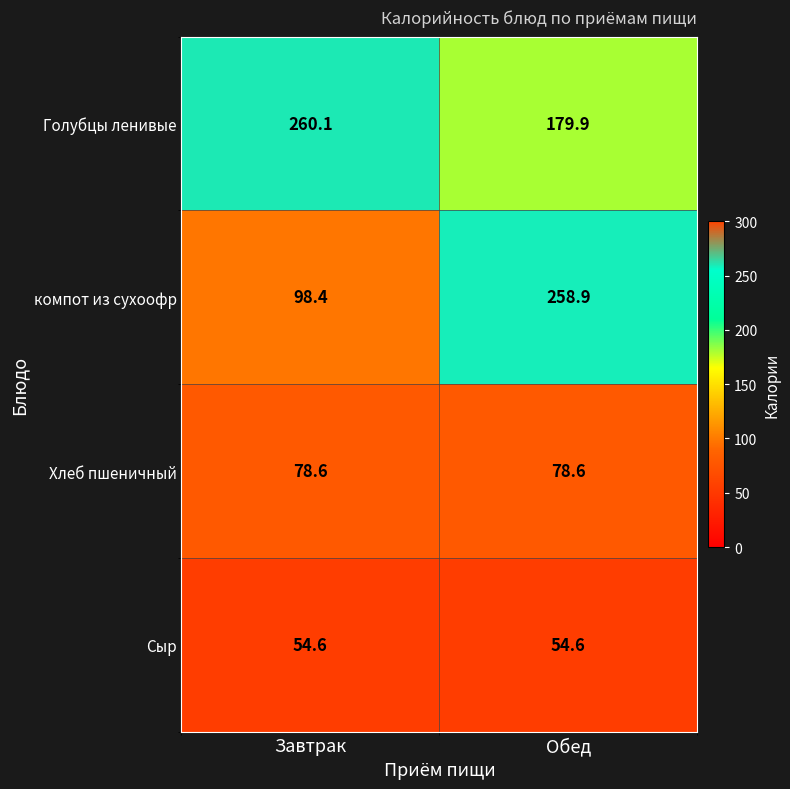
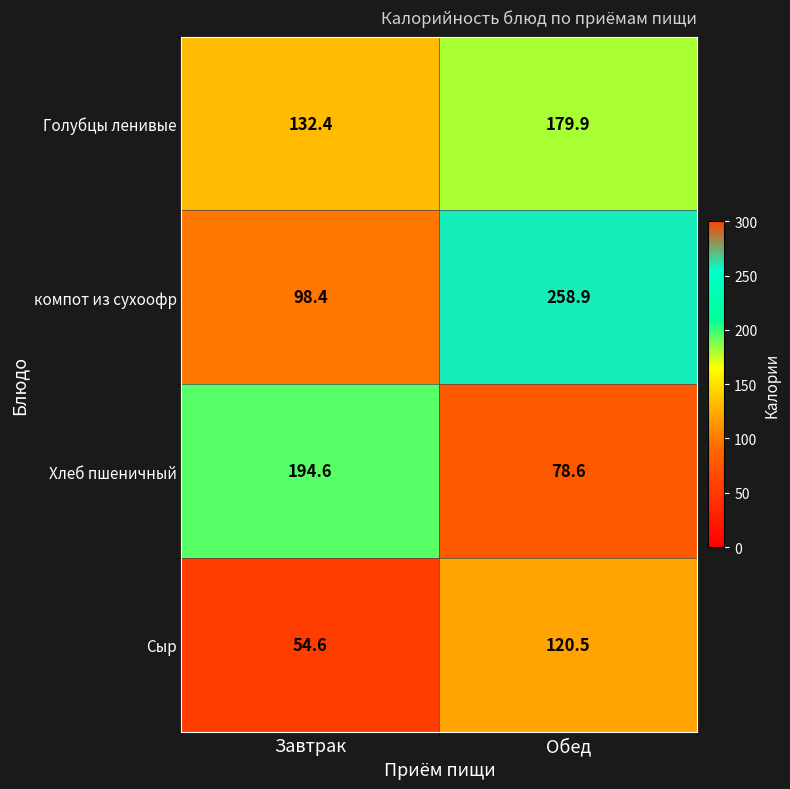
Голубцы ленивые, Завтрак: 260.1 -> 132.4
Хлеб пшеничный, Завтрак: 78.6 -> 194.6
Сыр, Обед: 54.6 -> 120.5
